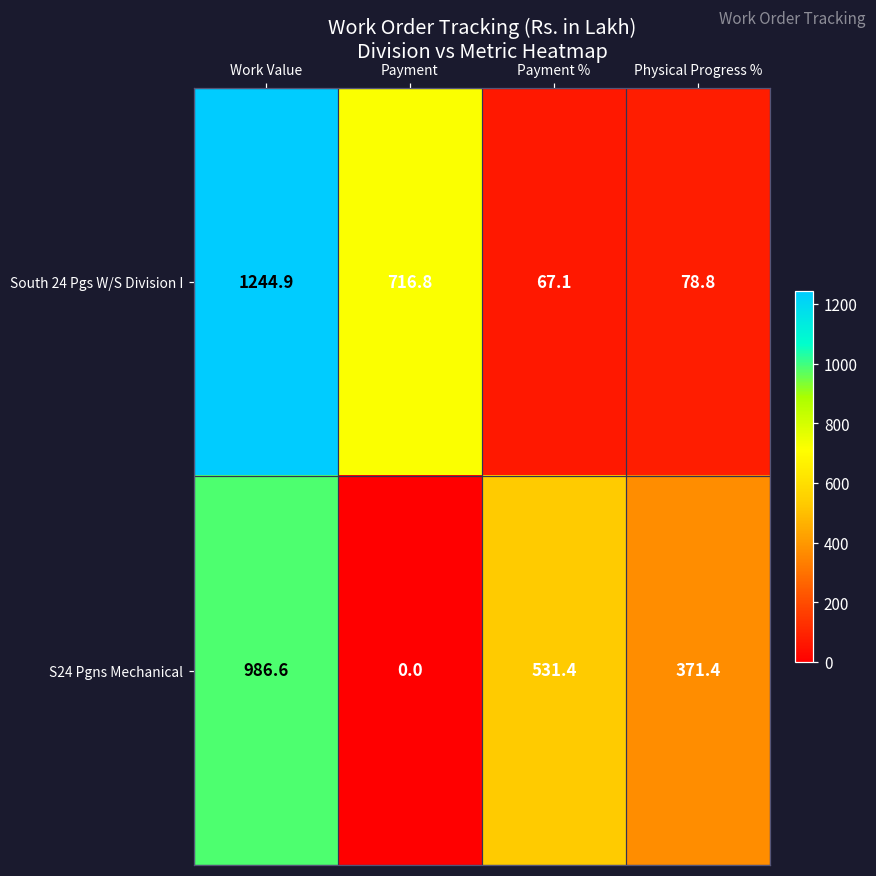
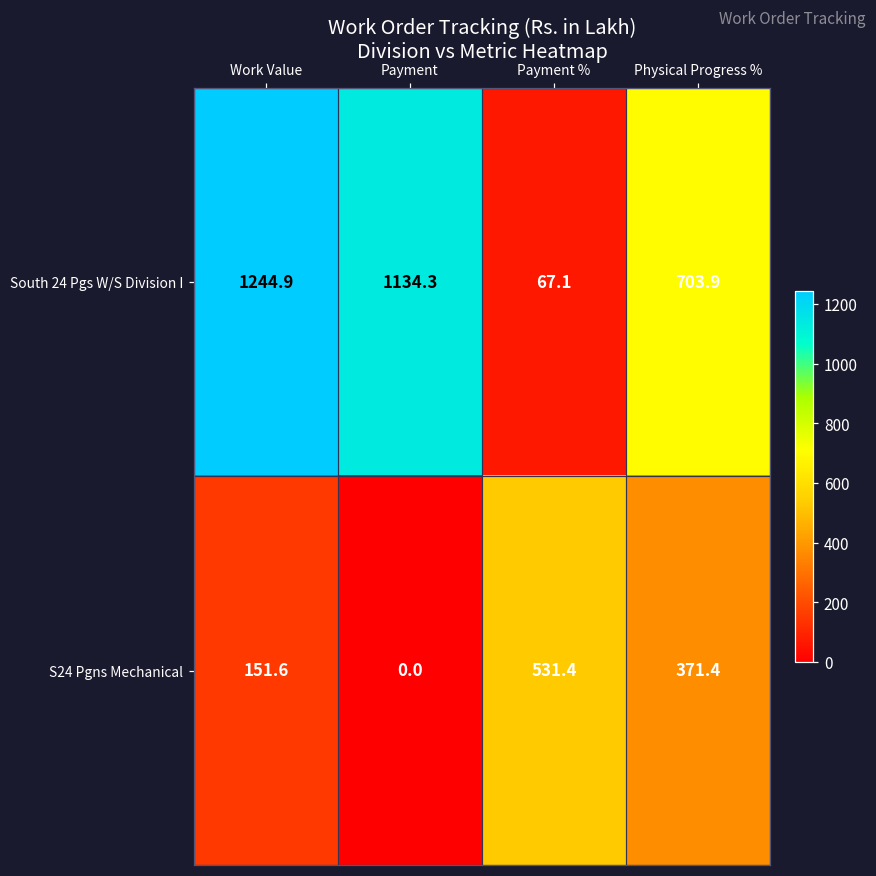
South 24 Pgs W/S Division I, Payment: 716.8 -> 1134.3
South 24 Pgs W/S Division I, Physical Progress %: 78.8 -> 703.9
S24 Pgns Mechanical, Work Value: 986.6 -> 151.6
